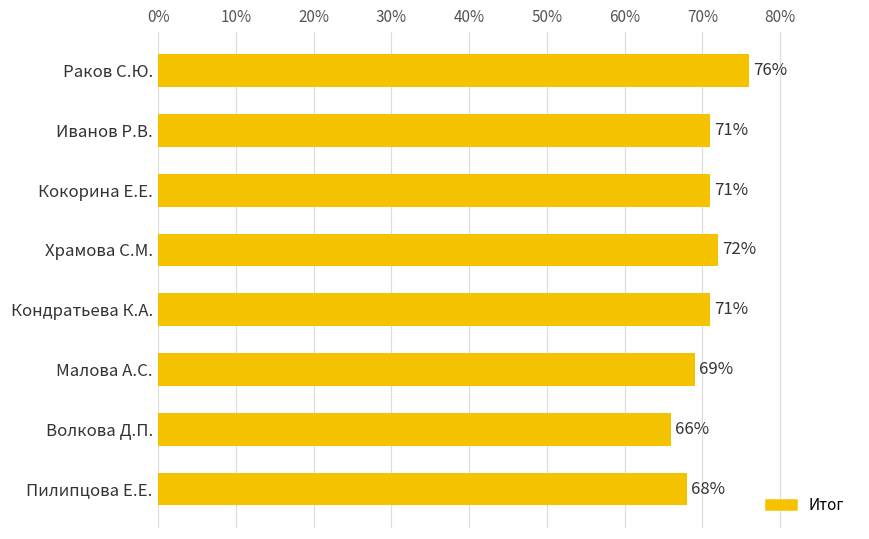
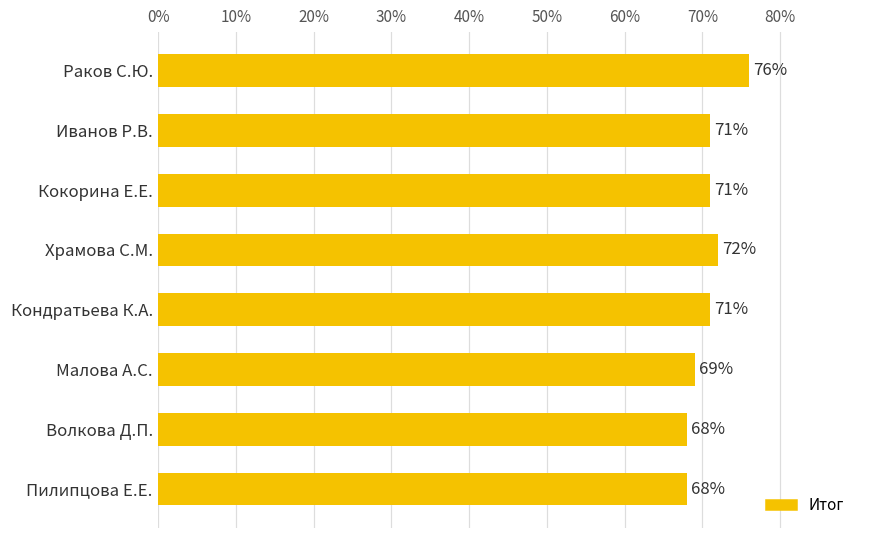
Волкова Д.П.: 66% -> 68%
